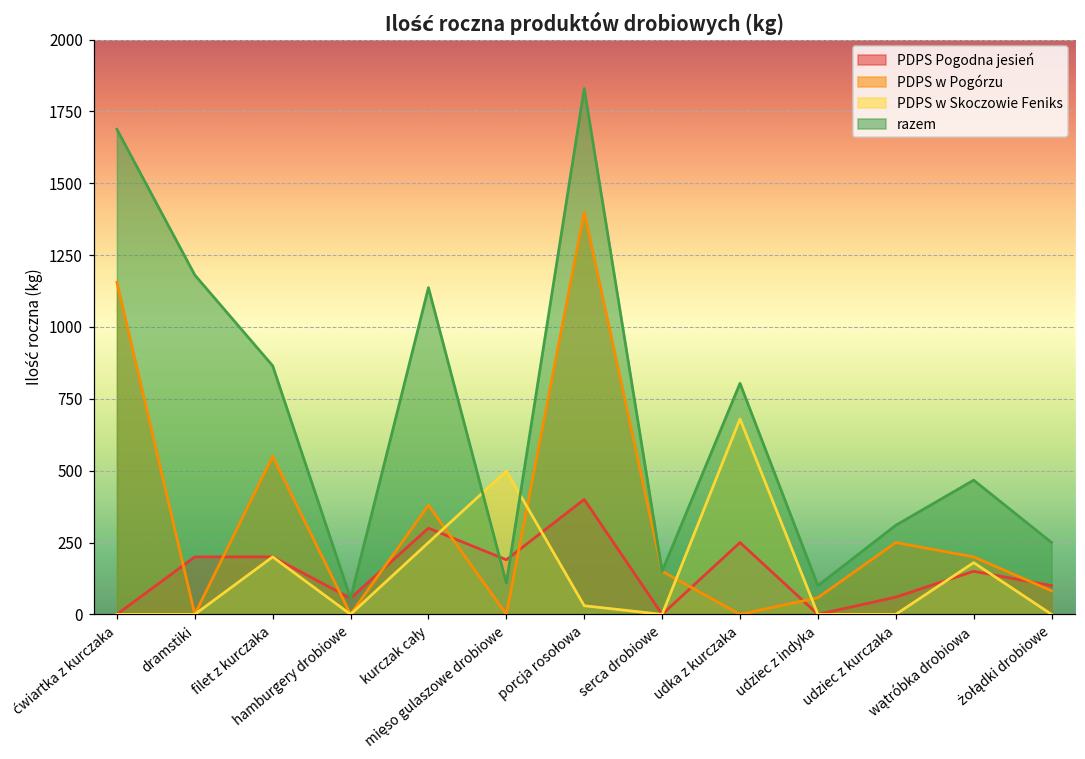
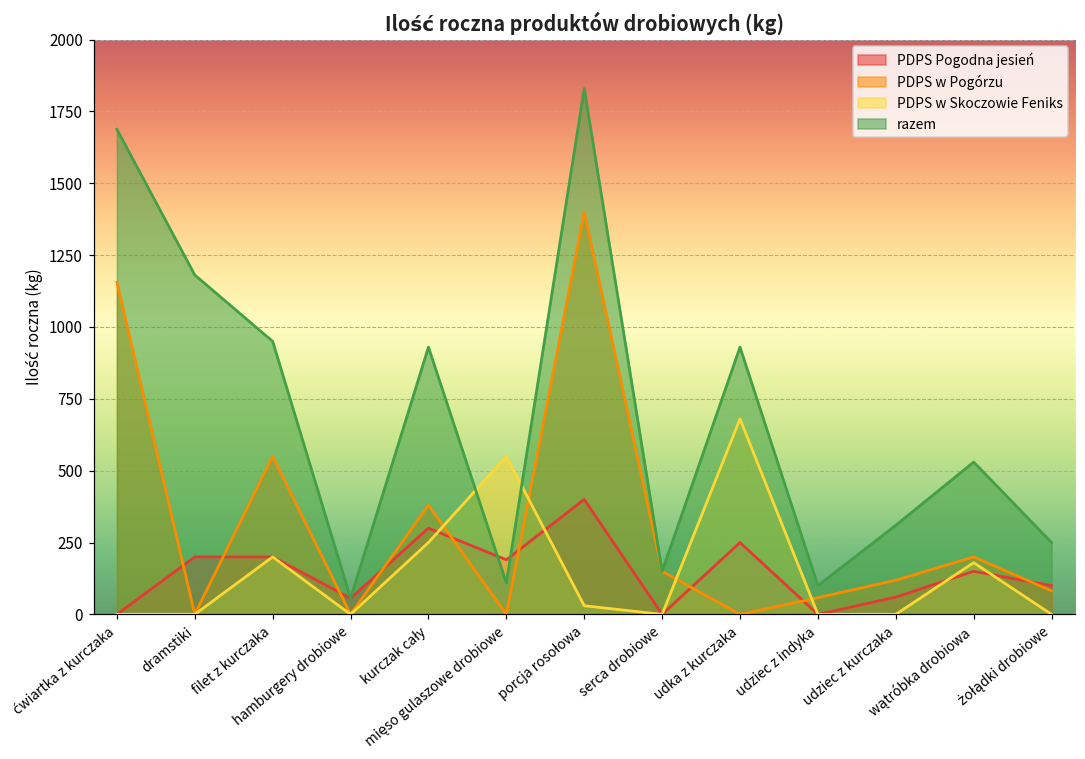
razem, filet z kurczaka: 870 -> 950
razem, kurczak cały: 1140 -> 930
PDPS w Skoczowie Feniks, mięso gulaszowe drobiowe: 500 -> 550
razem, udka z kurczaka: 800 -> 930
PDPS w Pogórzu, udziec z kurczaka: 250 -> 120
razem, wątróbka drobiowa: 470 -> 530
